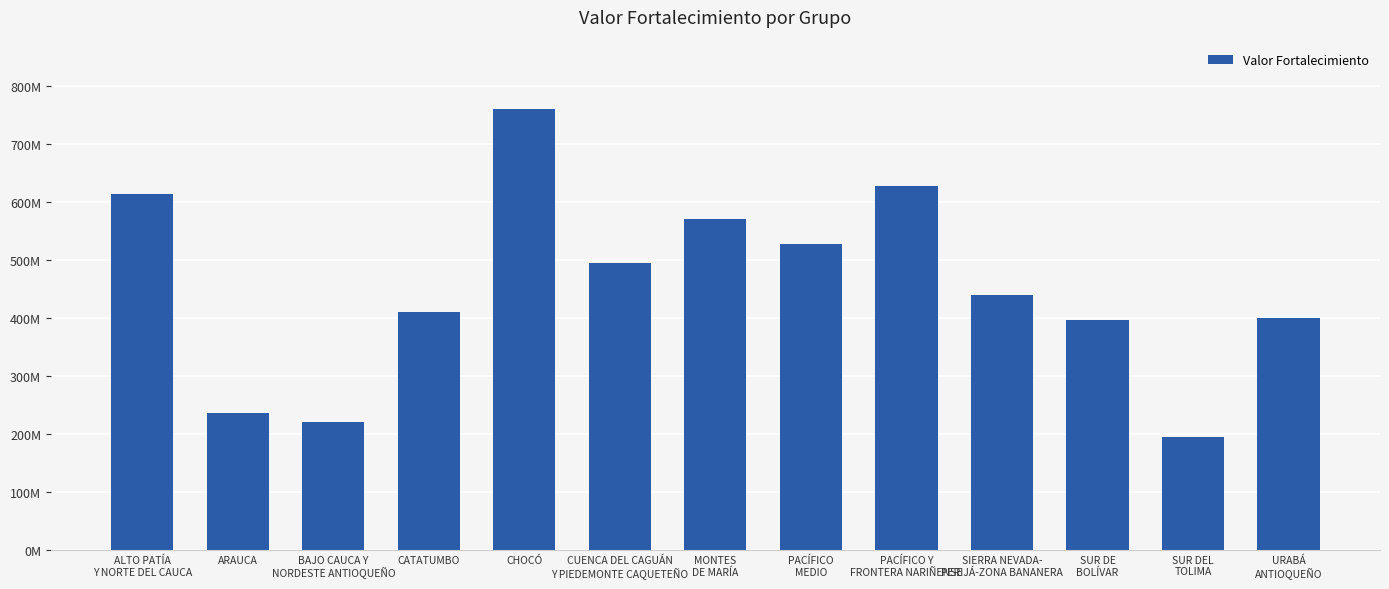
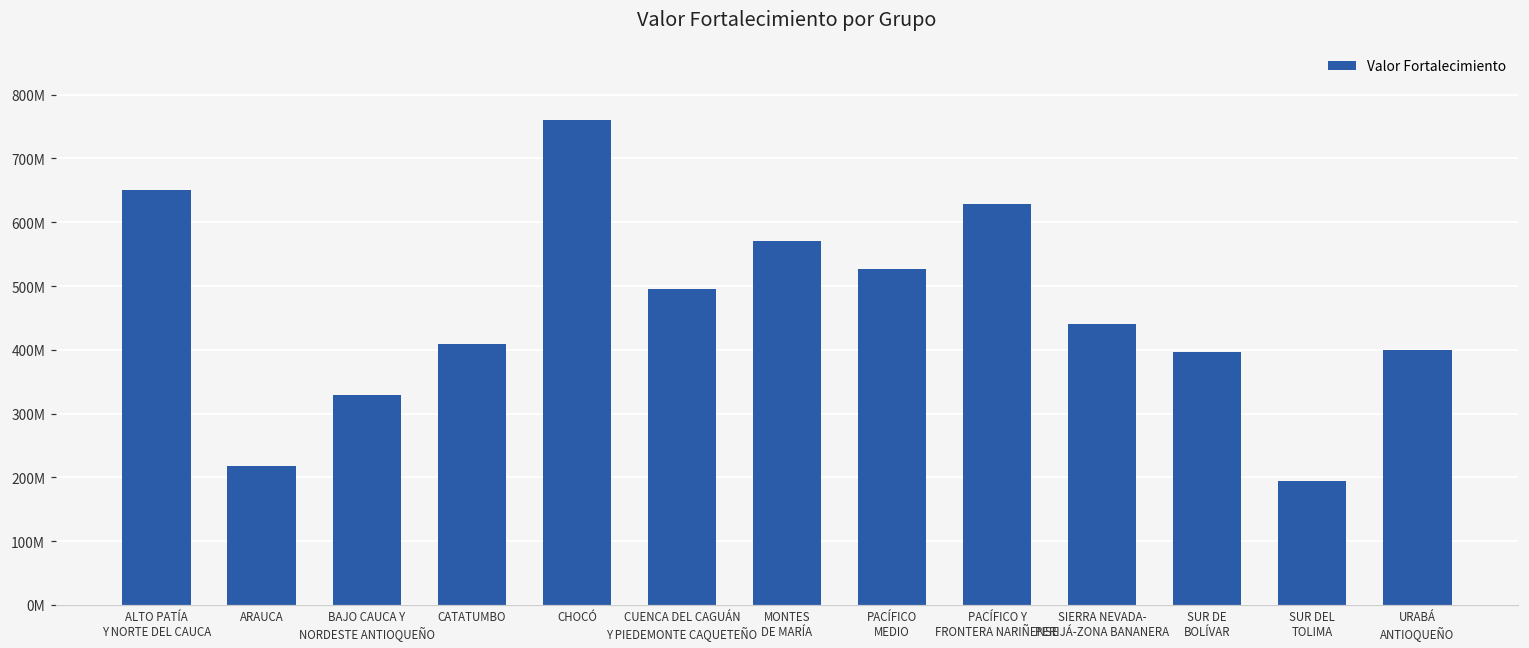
ALTO PATÍA Y NORTE DEL CAUCA: 610000000 -> 650000000
ARAUCA: 240000000 -> 220000000
BAJO CAUCA Y NORDESTE ANTIOQUEÑO: 220000000 -> 330000000
